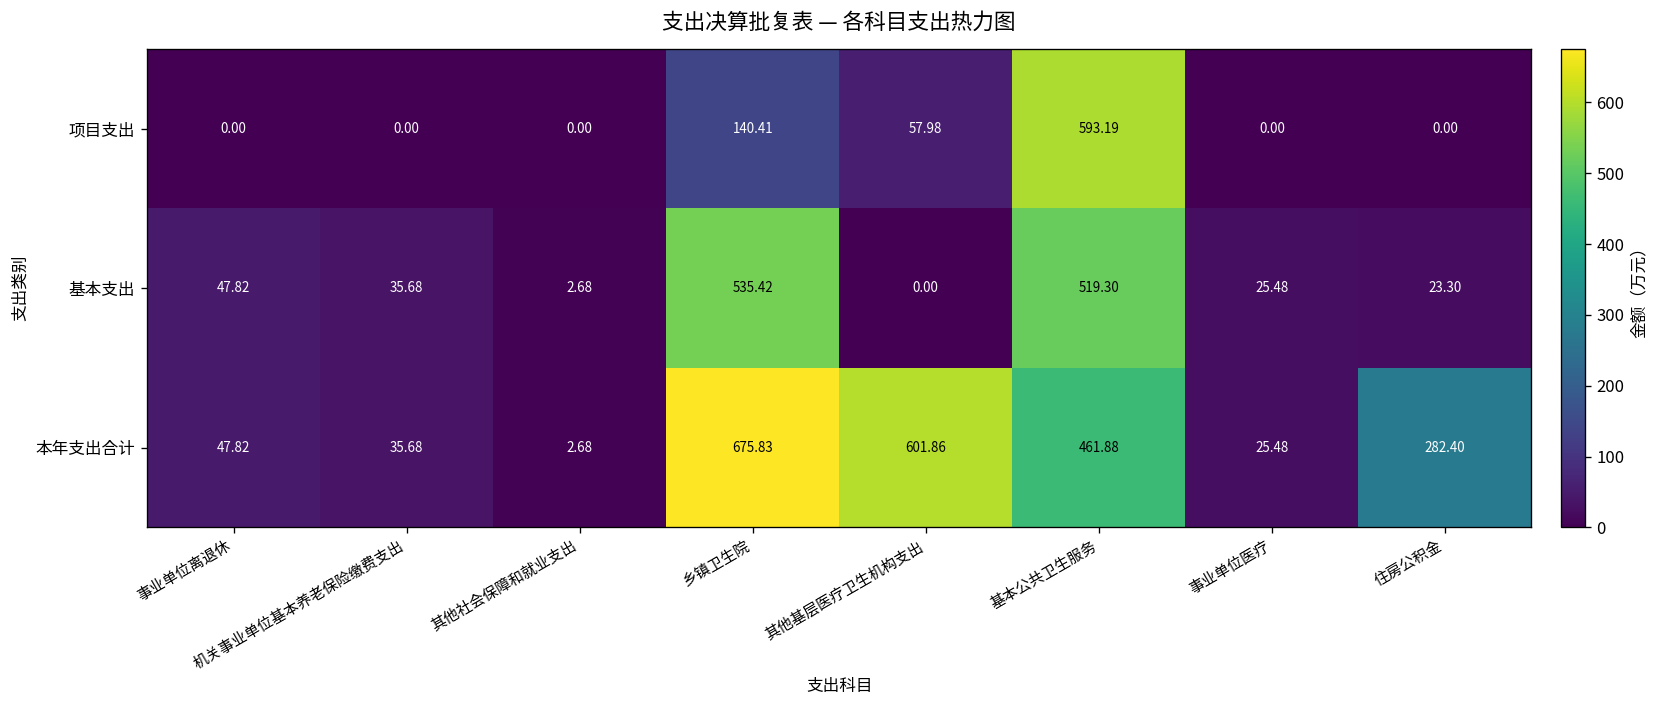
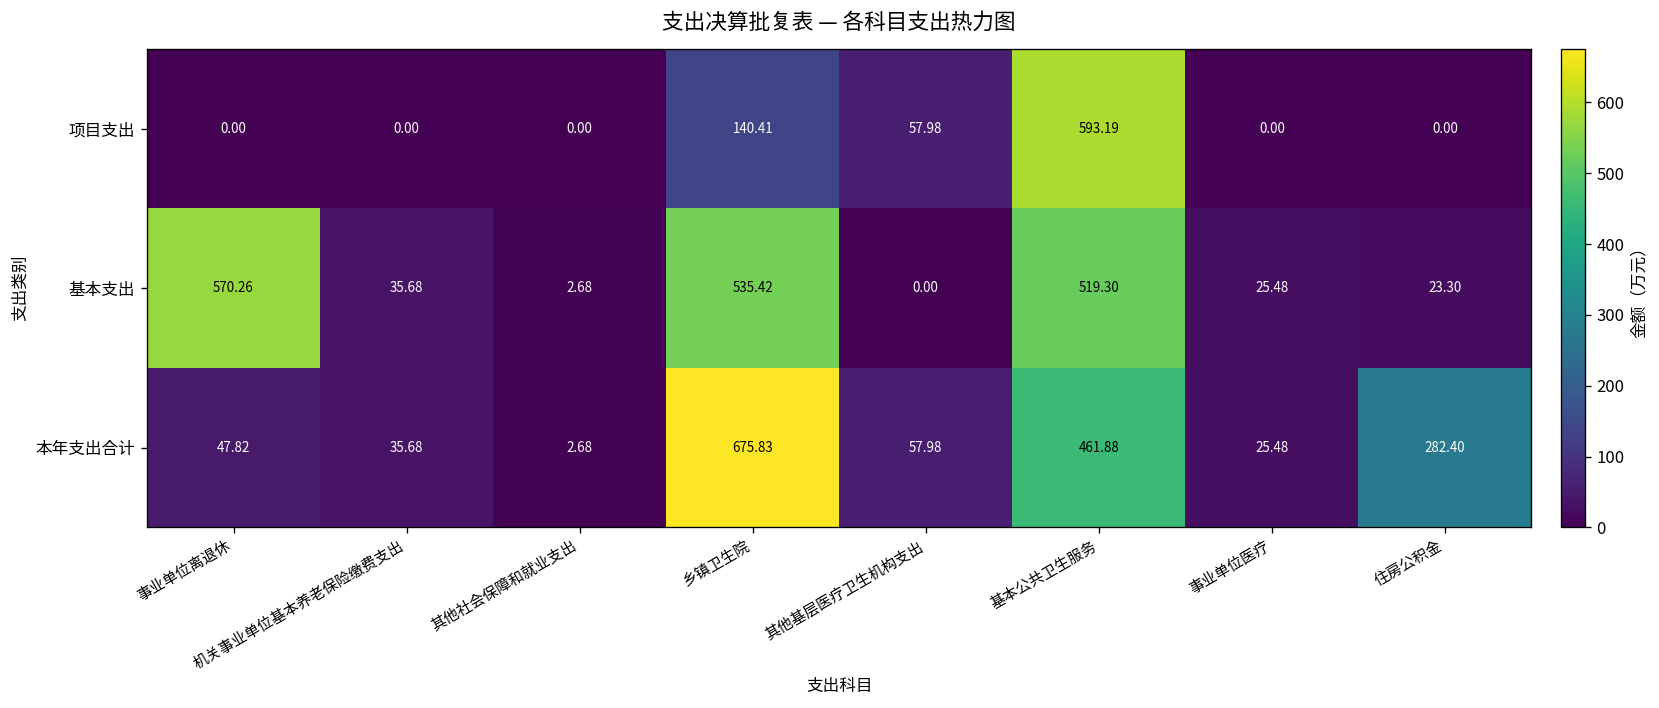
基本支出, 事业单位离退休: 47.82 -> 570.26
本年支出合计, 其他基层医疗卫生机构支出: 601.86 -> 57.98
